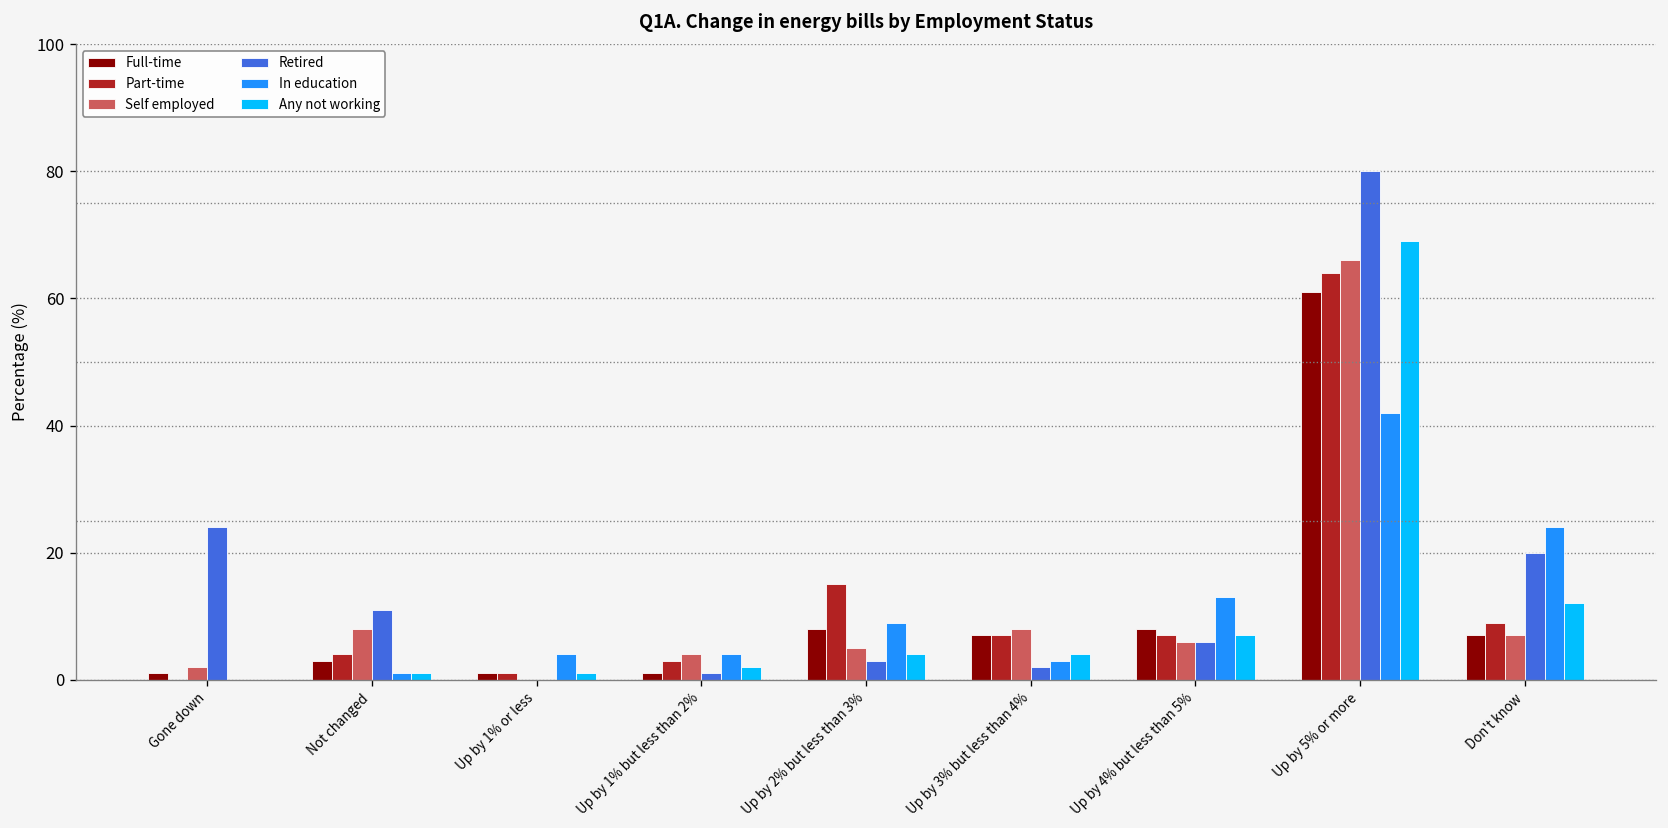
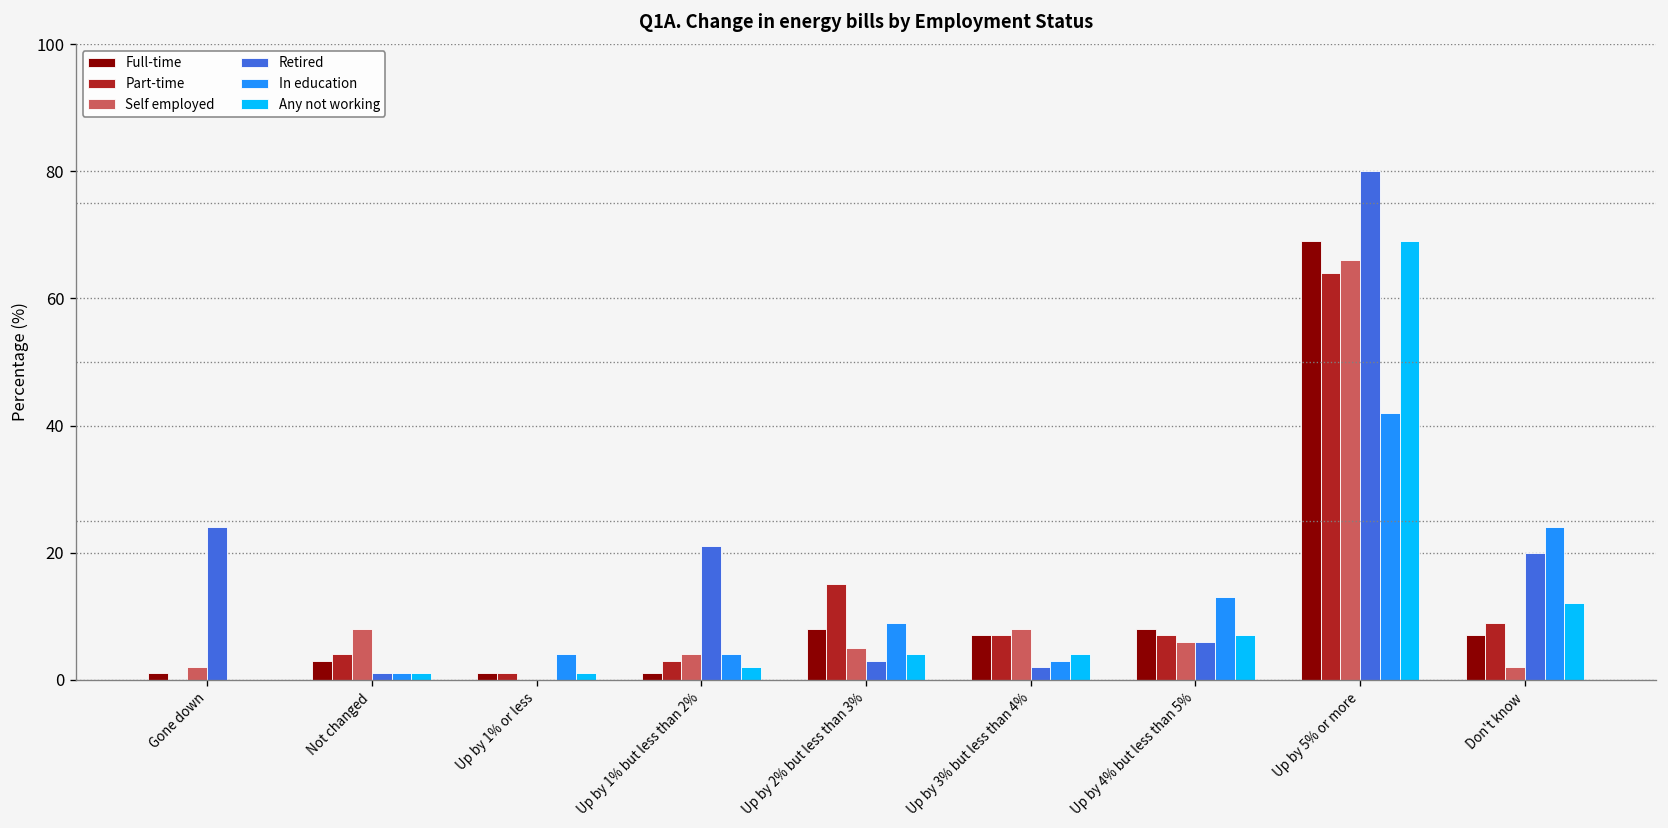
Retired, Not changed: 11 -> 1
Retired, Up by 1% but less than 2%: 1 -> 21
Full-time, Up by 5% or more: 61 -> 69
Self employed, Don't know: 7 -> 2
